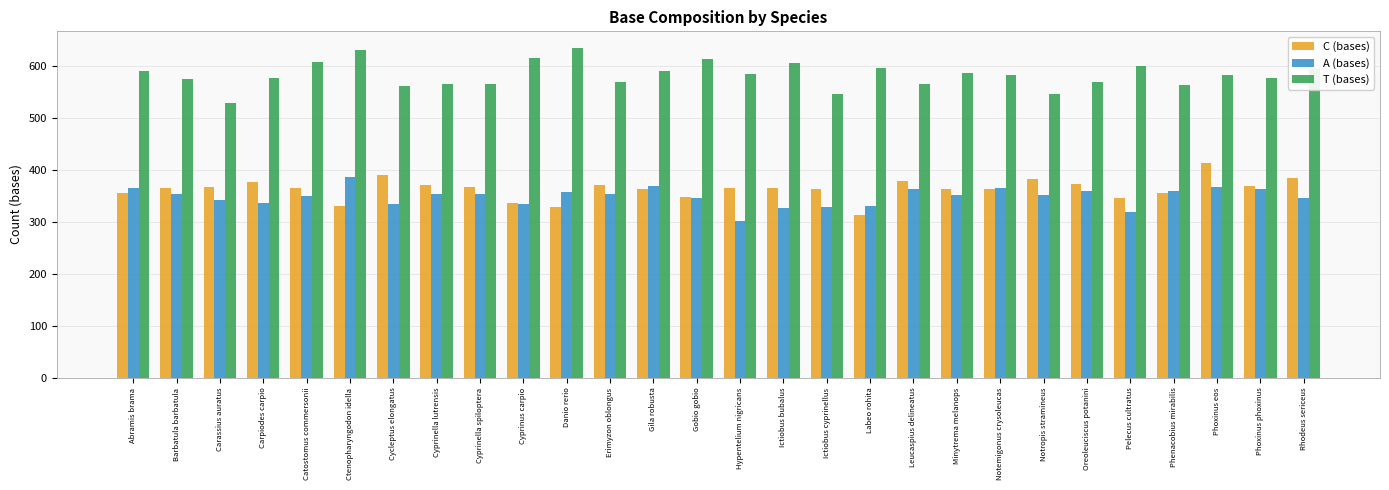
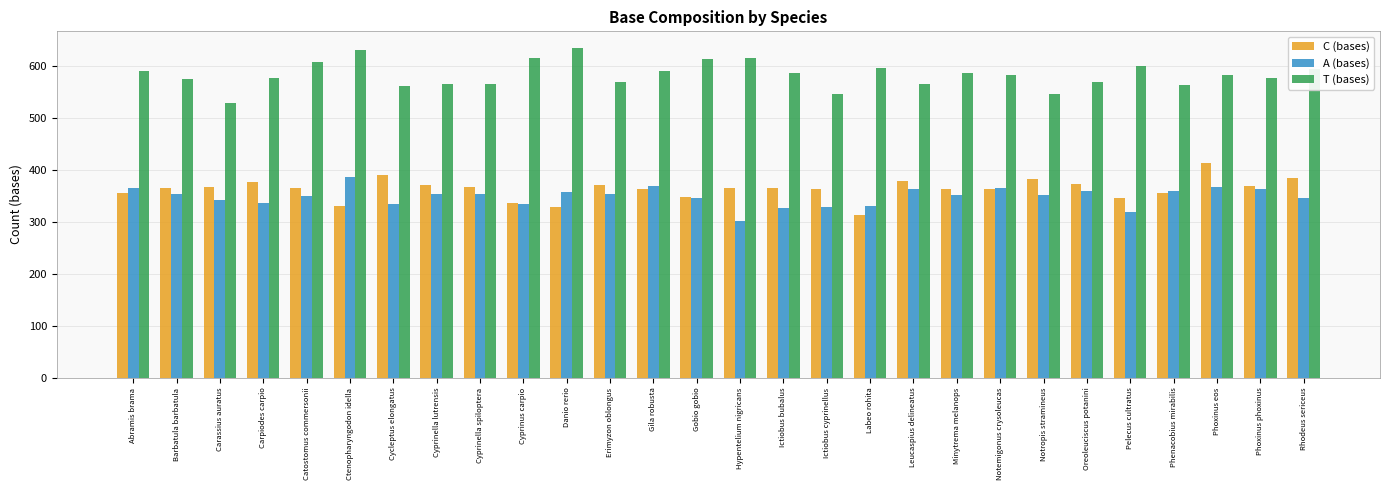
T (bases), Hypentelium nigricans: 580 -> 610
T (bases), Ictiobus bubalus: 600 -> 590
